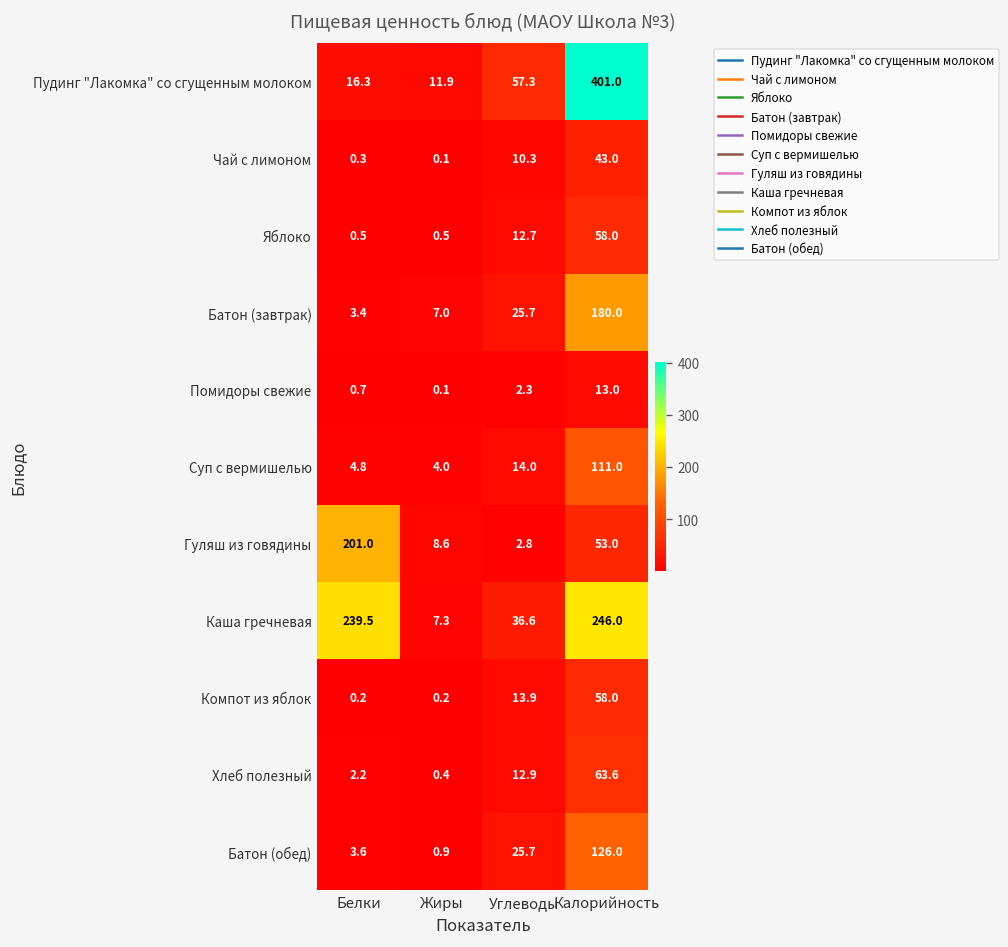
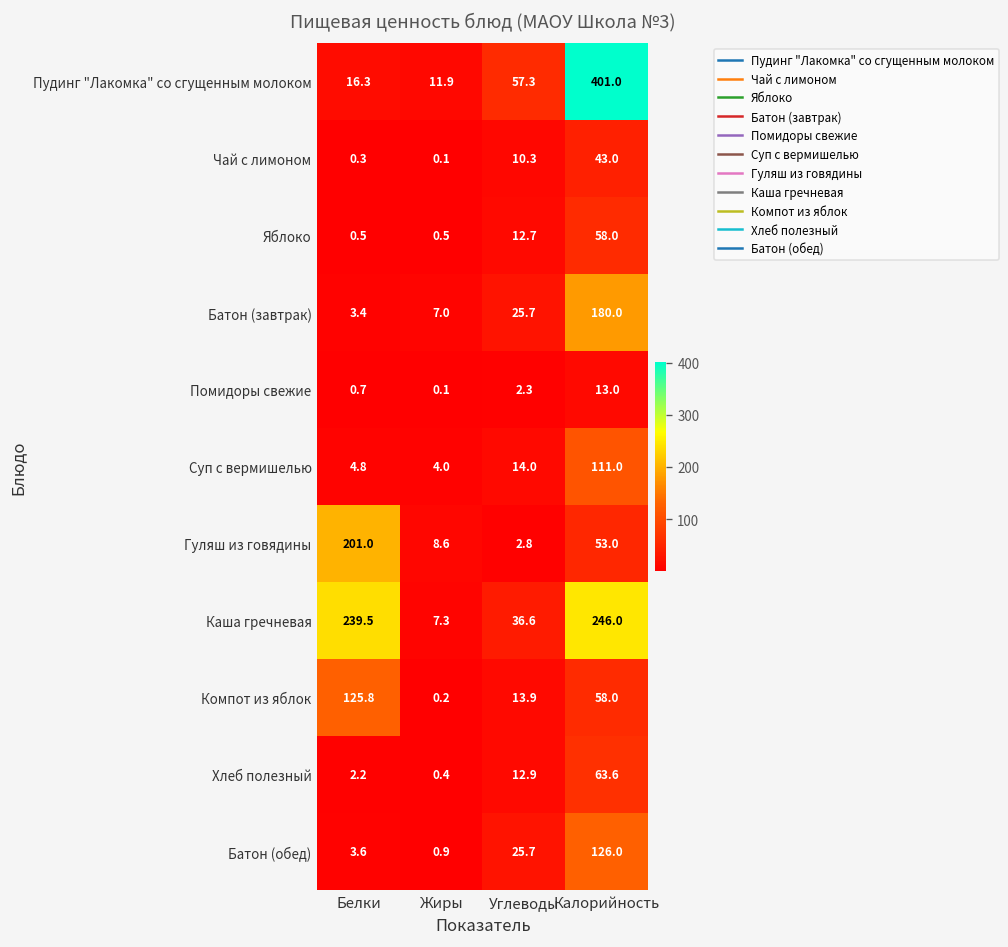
Компот из яблок, Белки: 0.2 -> 125.8
